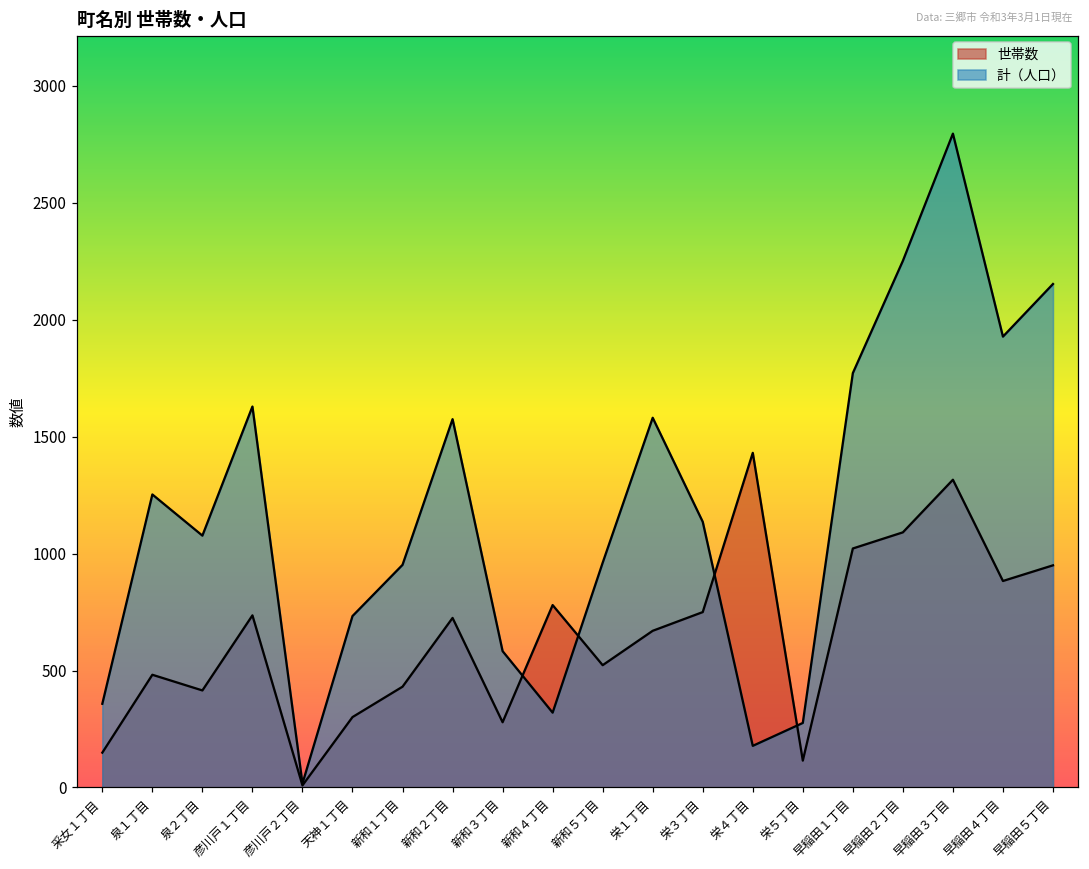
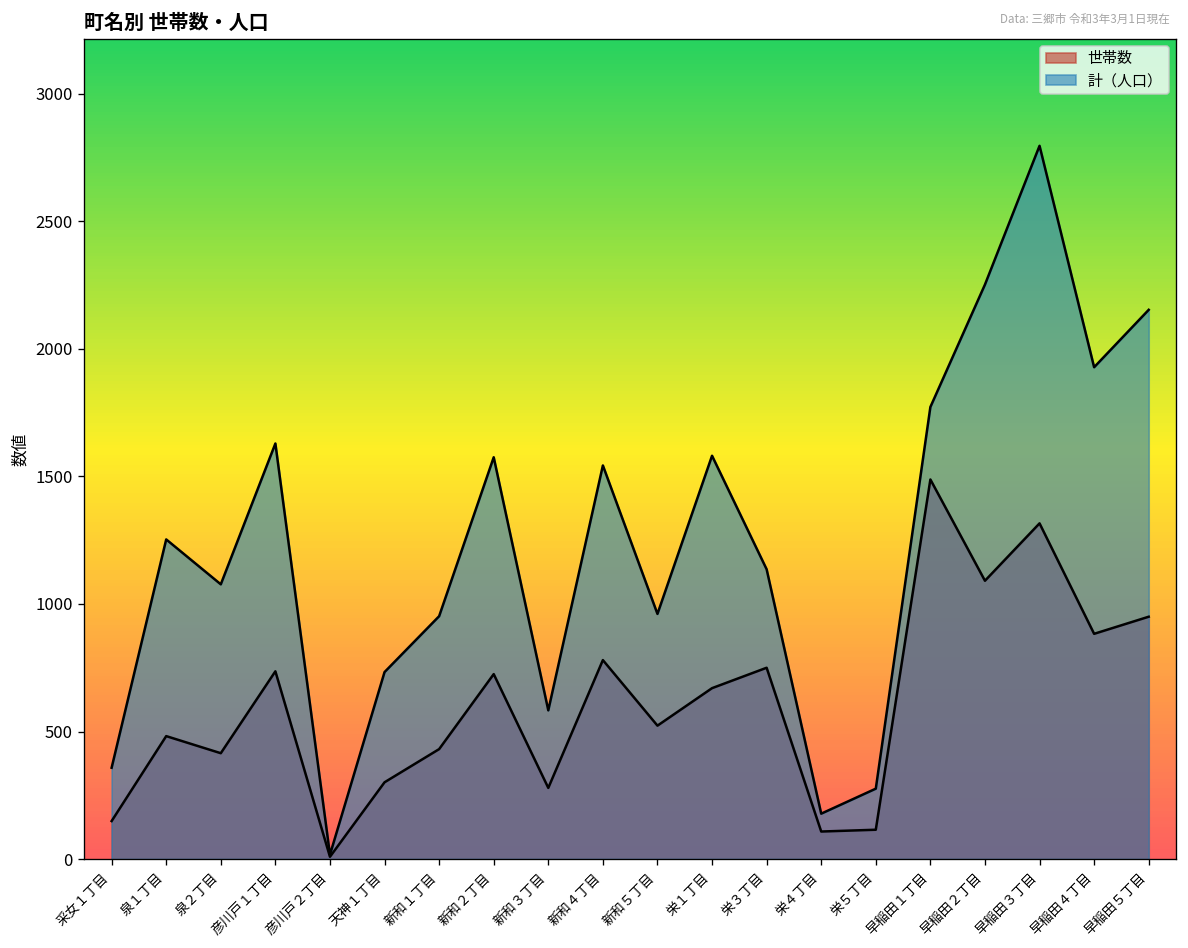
計（人口）, 新和４丁目: 320 -> 1540
世帯数, 栄４丁目: 1430 -> 110
世帯数, 早稲田１丁目: 1020 -> 1490
